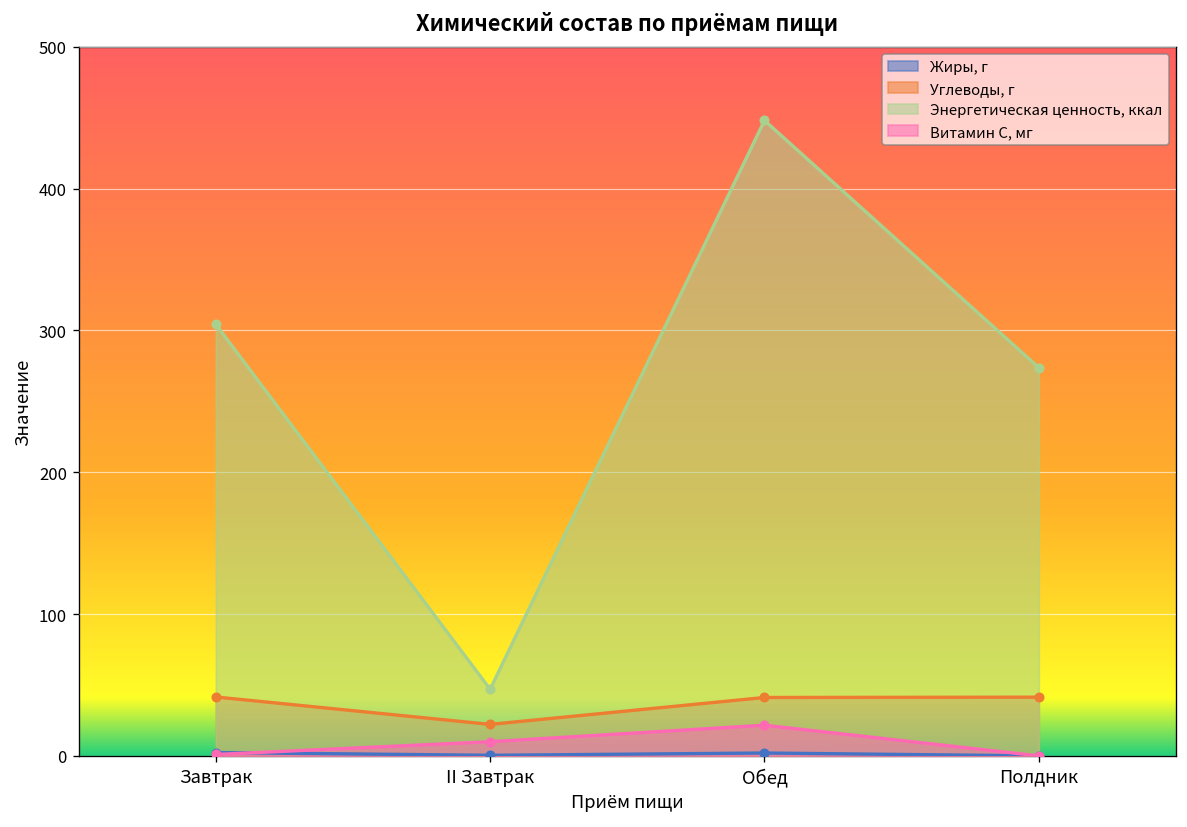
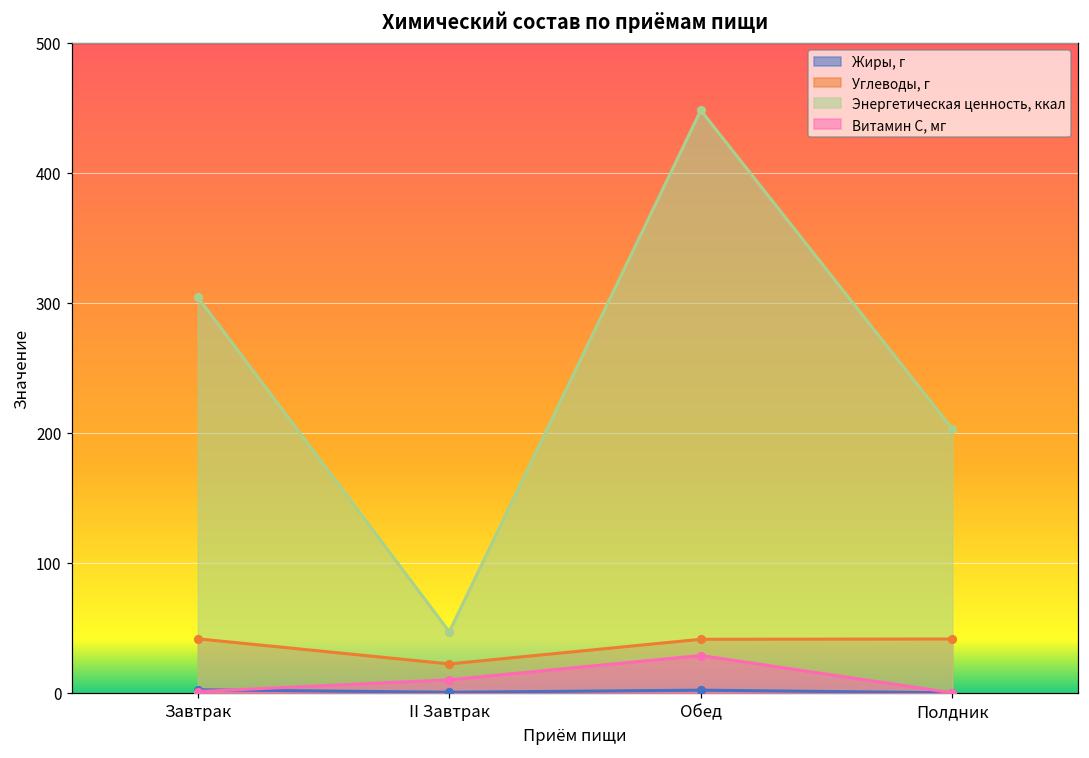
Витамин С, мг, Обед: 22 -> 29
Энергетическая ценность, ккал, Полдник: 274 -> 203
